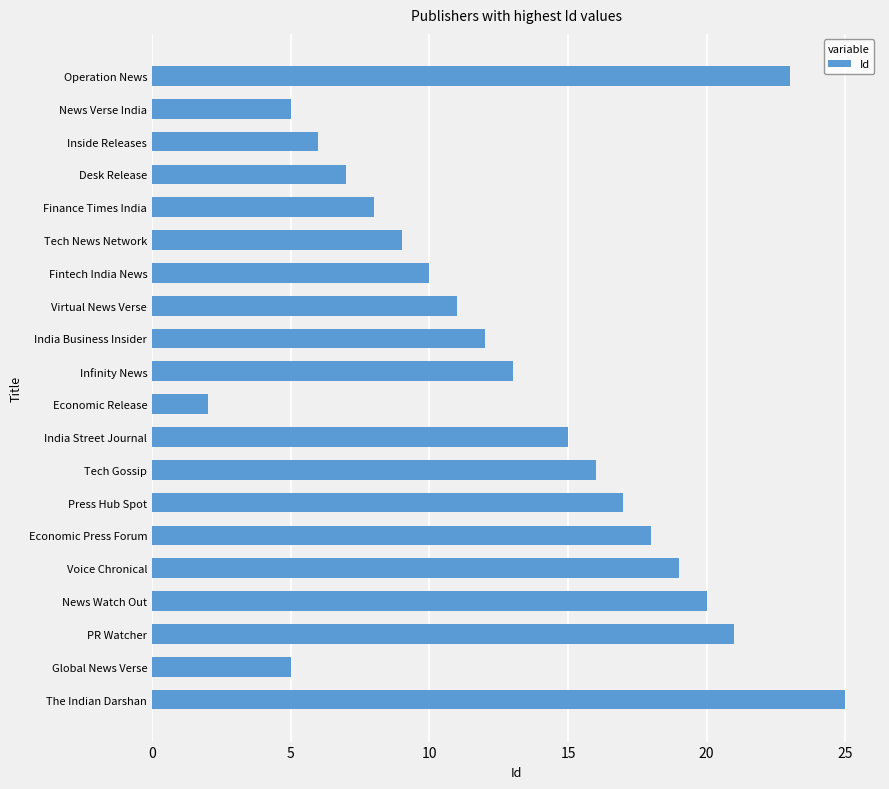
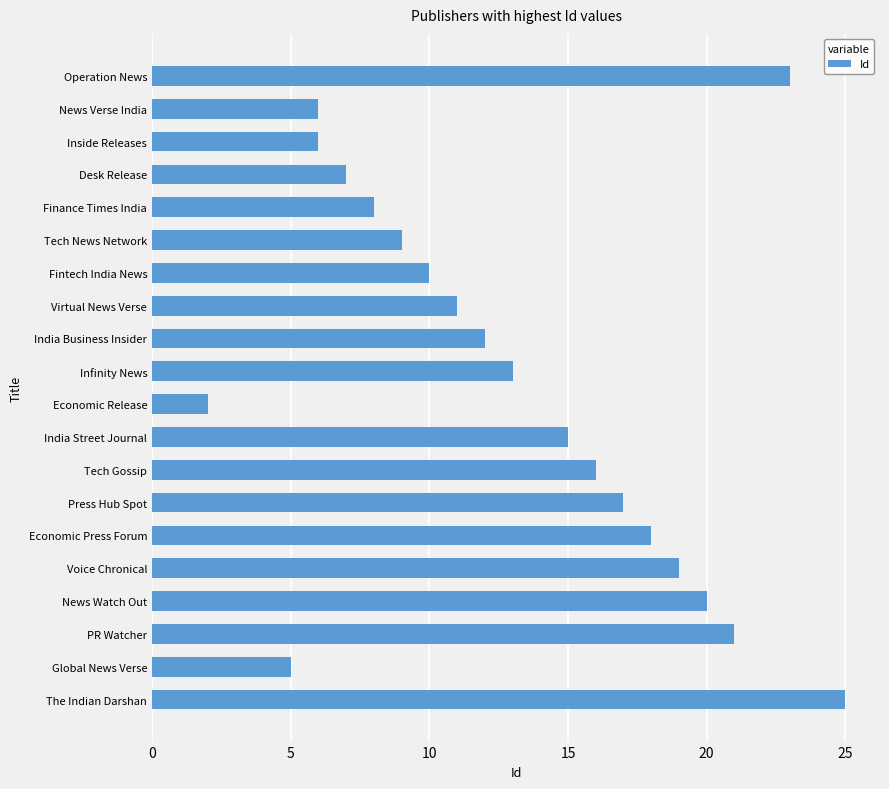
News Verse India: 5 -> 6
